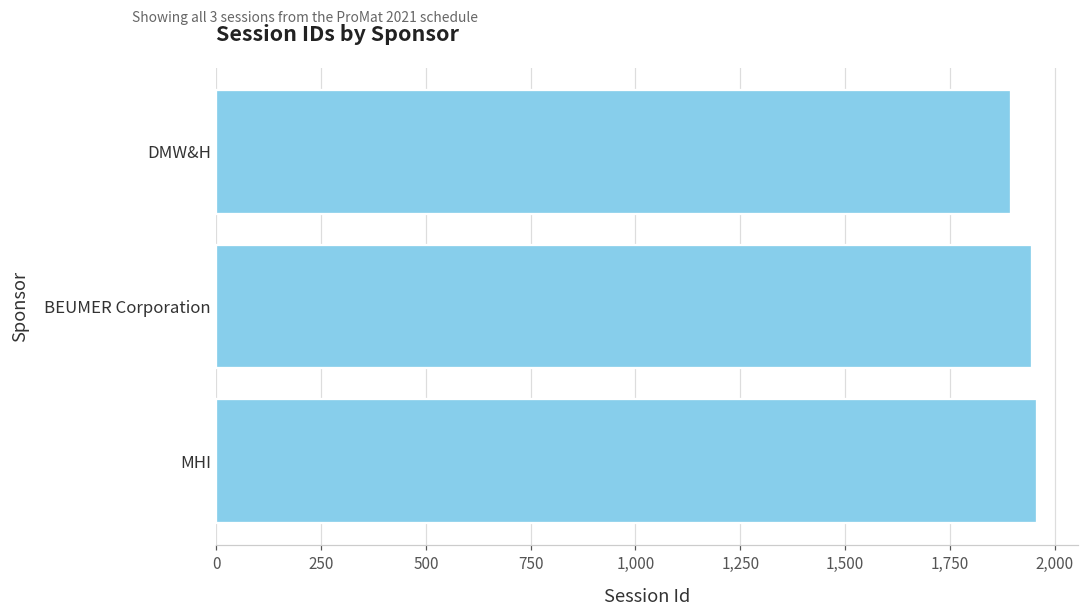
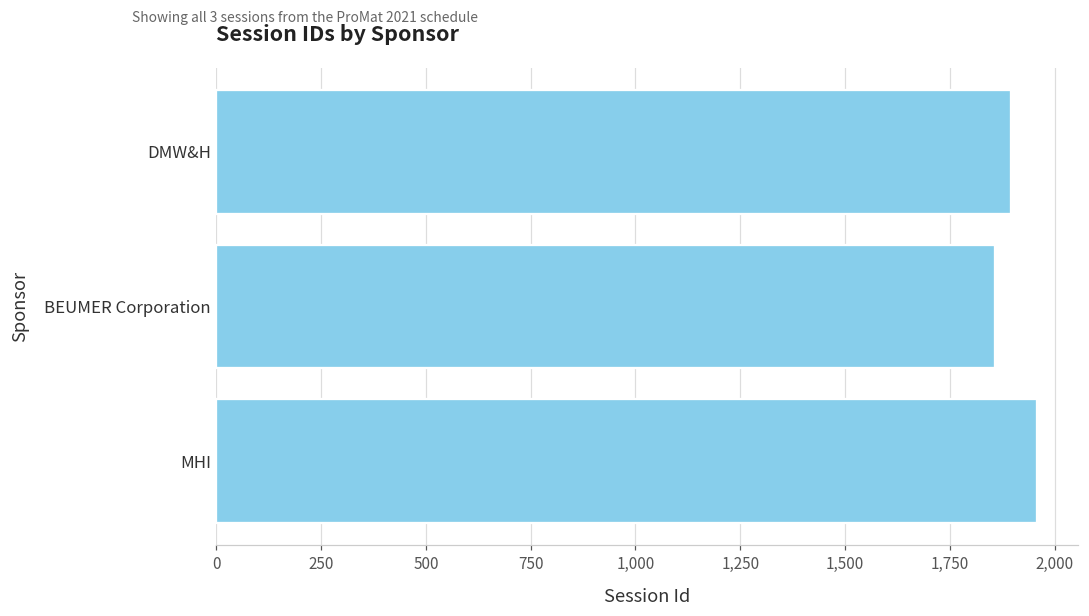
BEUMER Corporation: 1,950 -> 1,860
